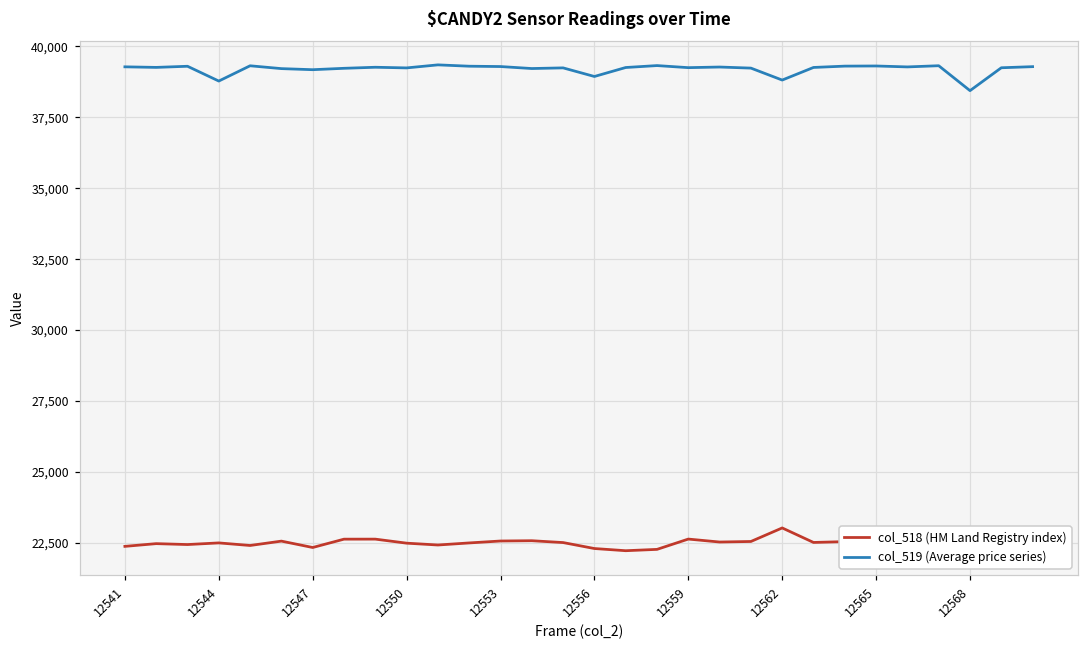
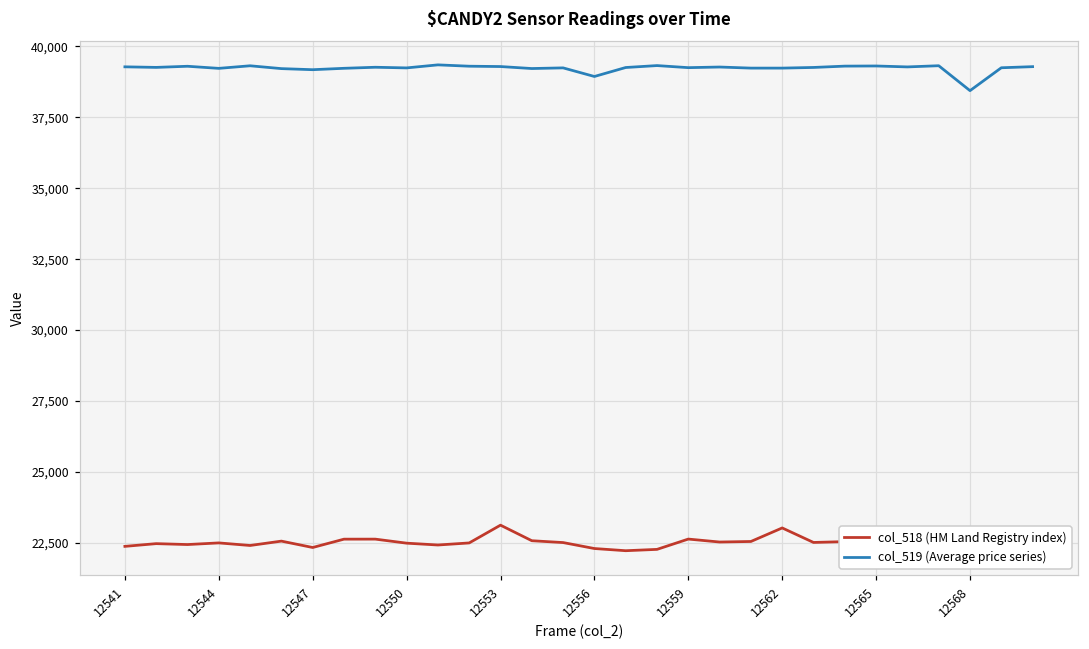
col_519 (Average price series), 12544: 38,800 -> 39,200
col_518 (HM Land Registry index), 12553: 22,600 -> 23,100
col_519 (Average price series), 12562: 38,800 -> 39,200
